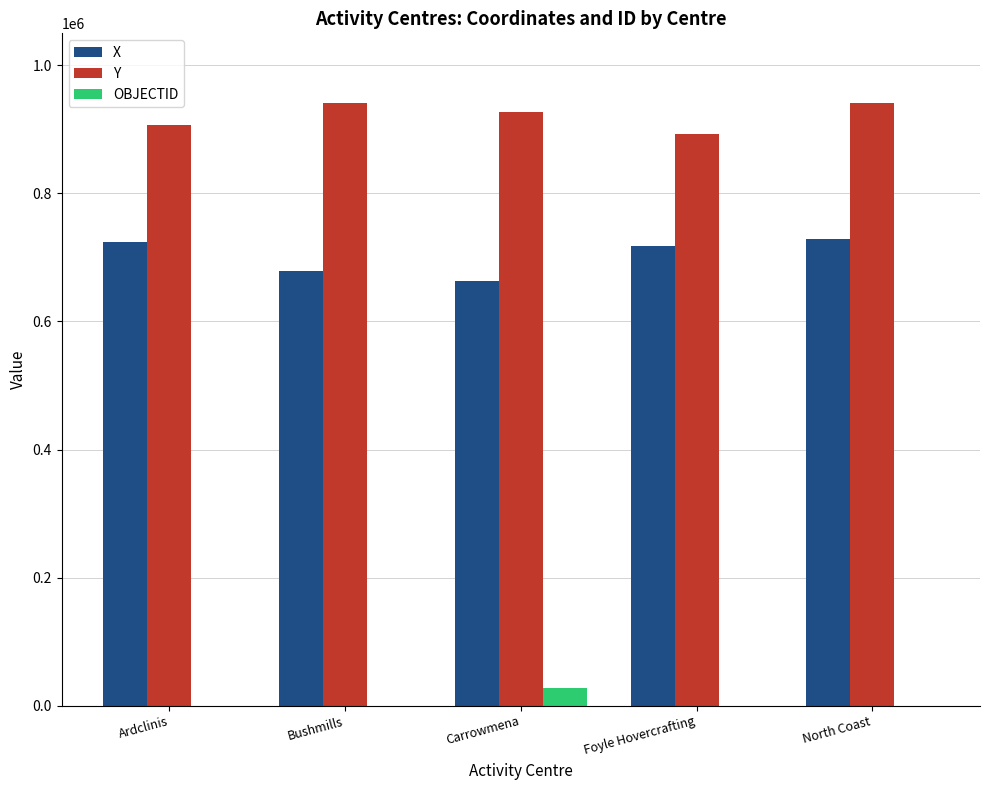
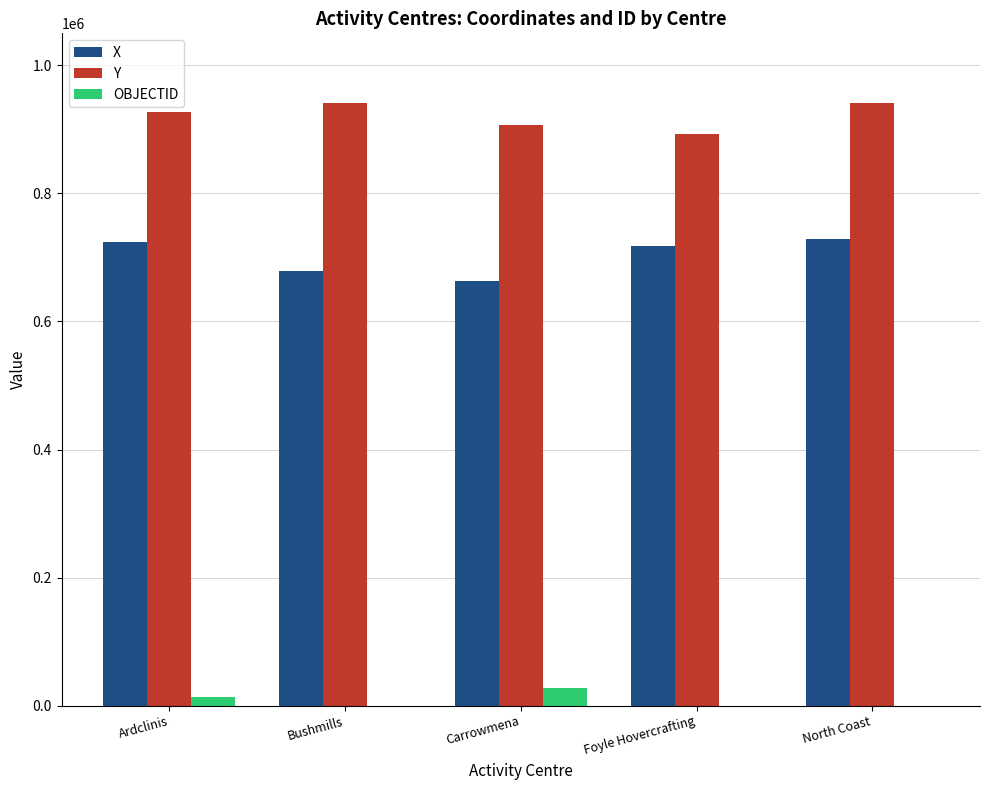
Y, Ardclinis: 910000 -> 930000
OBJECTID, Ardclinis: 0 -> 10000
Y, Carrowmena: 930000 -> 910000
